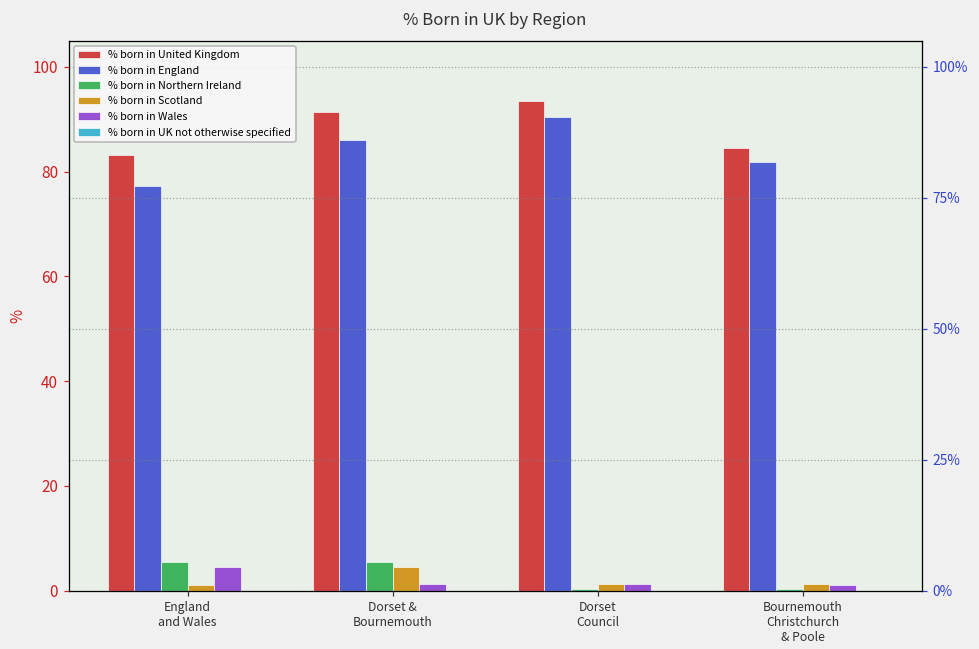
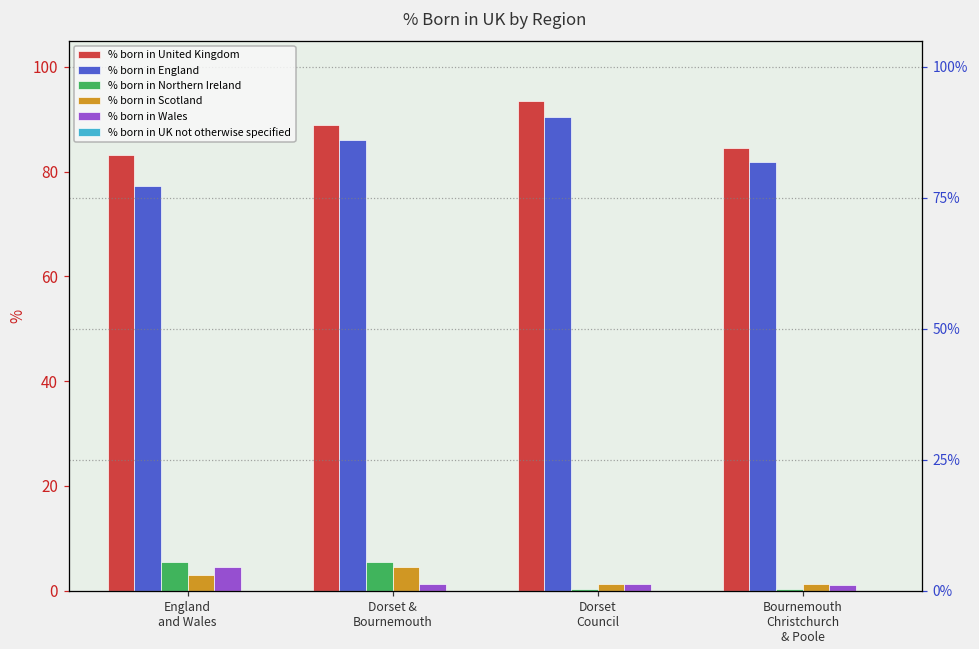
% born in Scotland, England and Wales: 1 -> 3
% born in United Kingdom, Dorset & Bournemouth: 91 -> 89
